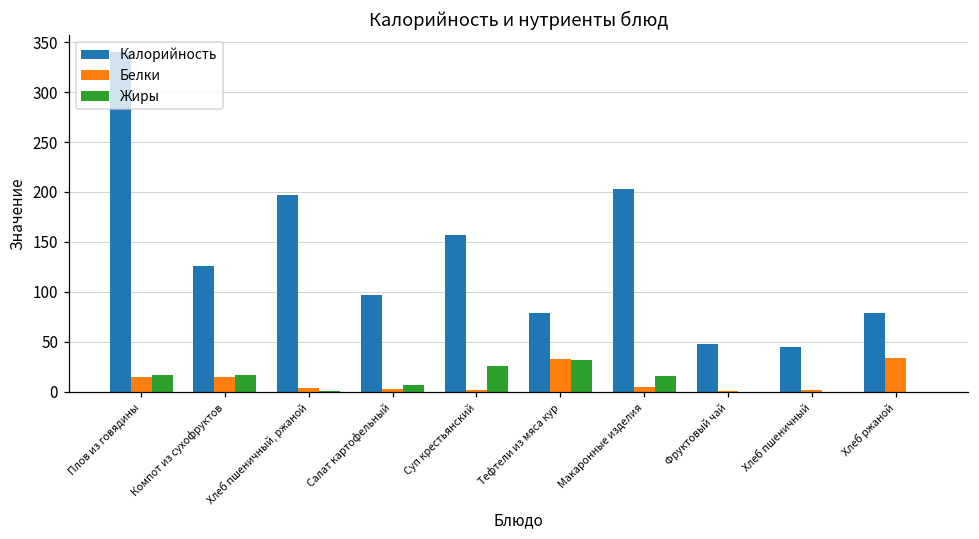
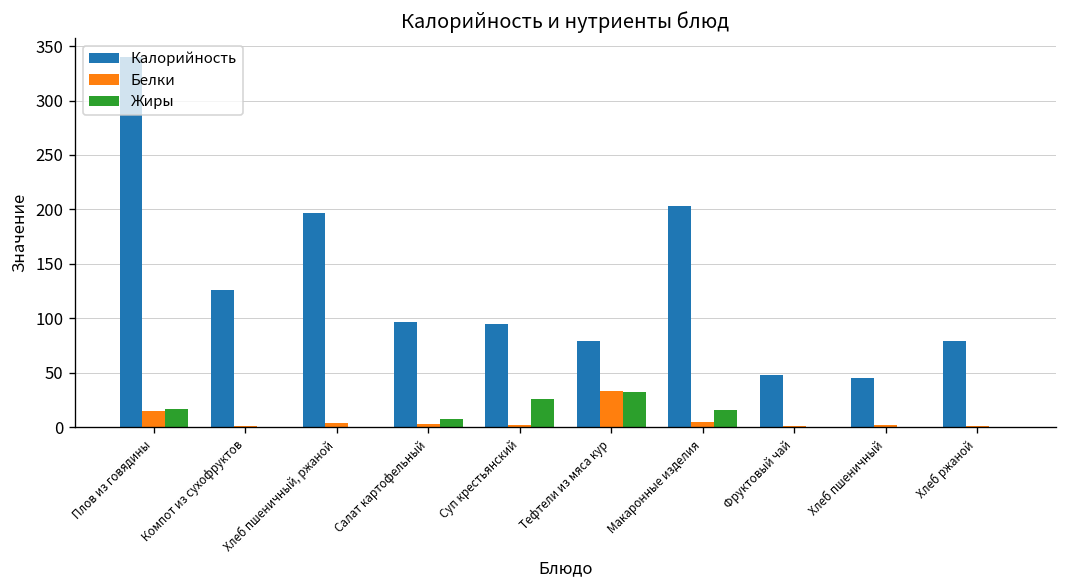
Белки, Компот из сухофруктов: 20 -> 0
Жиры, Компот из сухофруктов: 20 -> 0
Калорийность, Суп крестьянский: 160 -> 100
Белки, Хлеб ржаной: 30 -> 0
